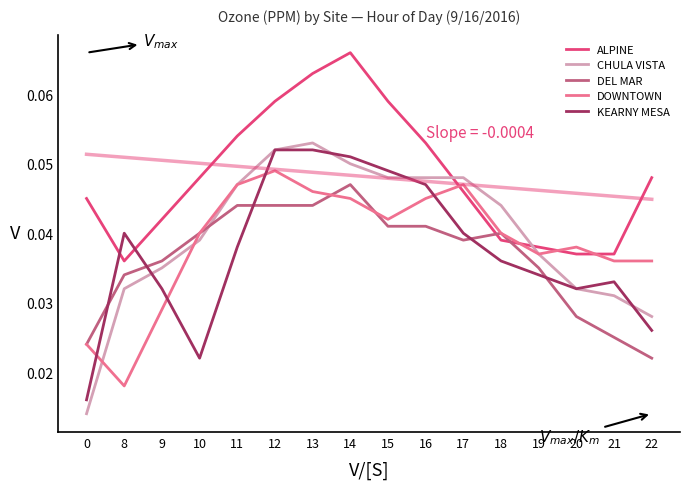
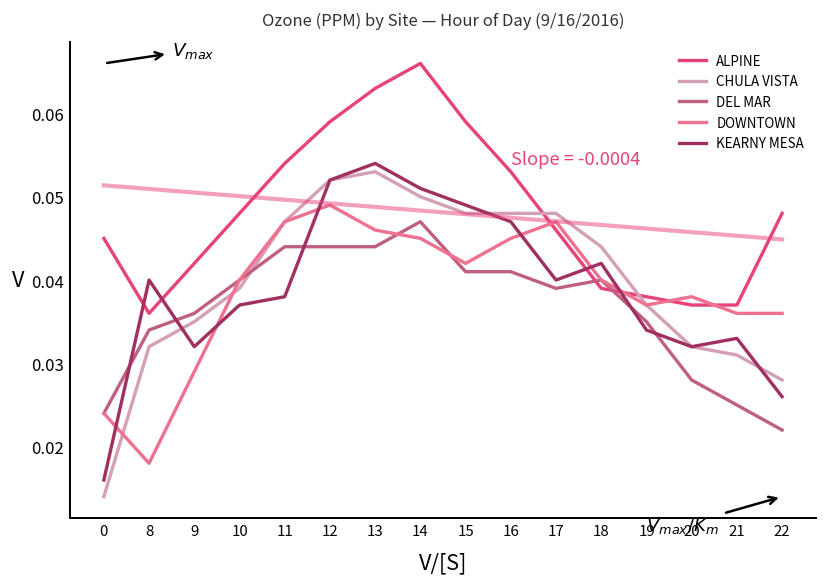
KEARNY MESA, 10: 0.022 -> 0.037
KEARNY MESA, 13: 0.052 -> 0.054
KEARNY MESA, 18: 0.036 -> 0.042
